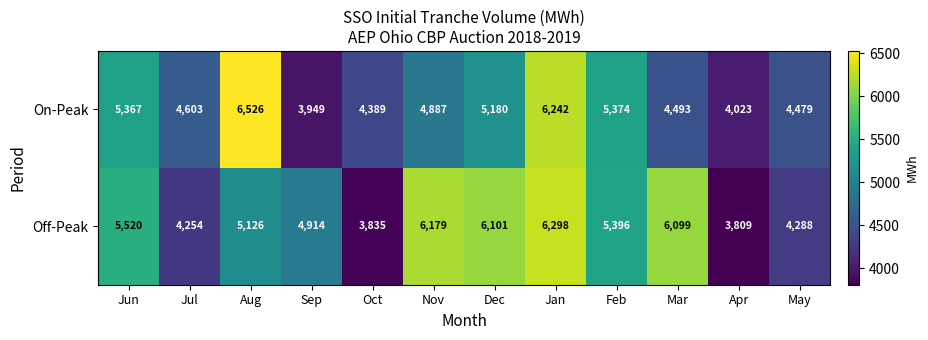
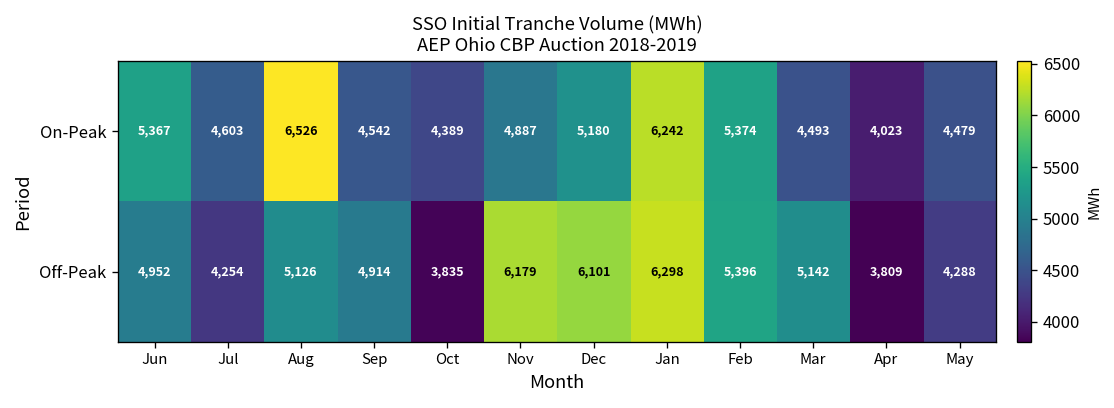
On-Peak, Sep: 3,949 -> 4,542
Off-Peak, Jun: 5,520 -> 4,952
Off-Peak, Mar: 6,099 -> 5,142
